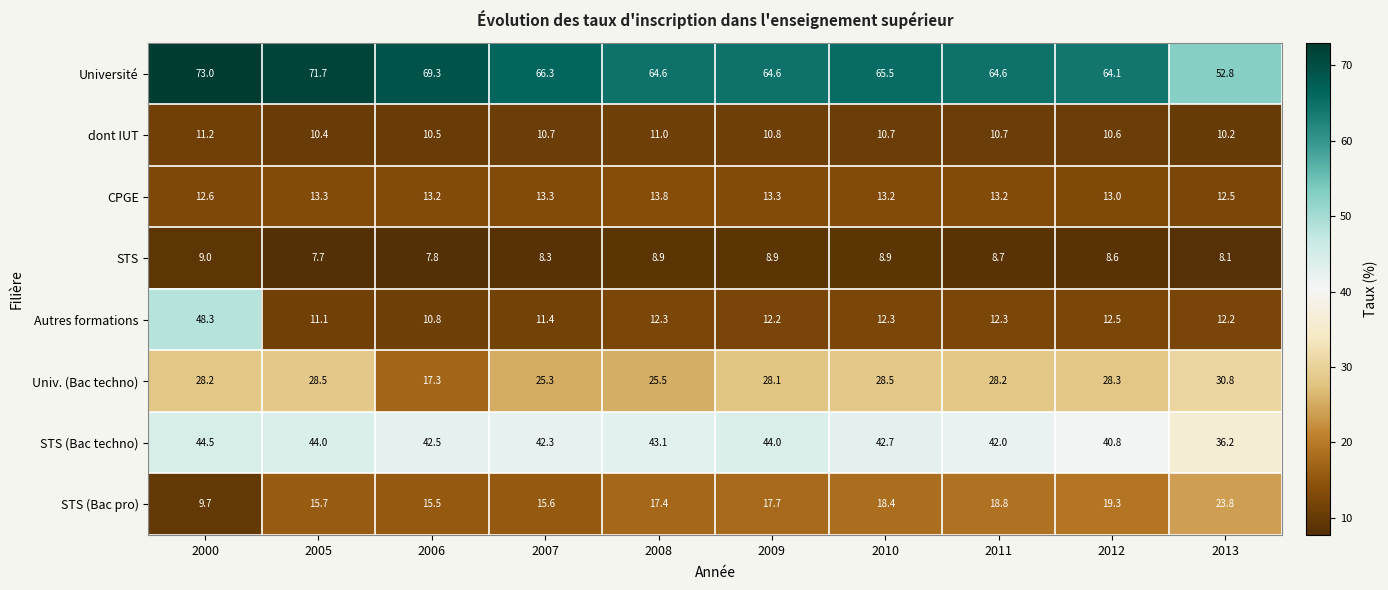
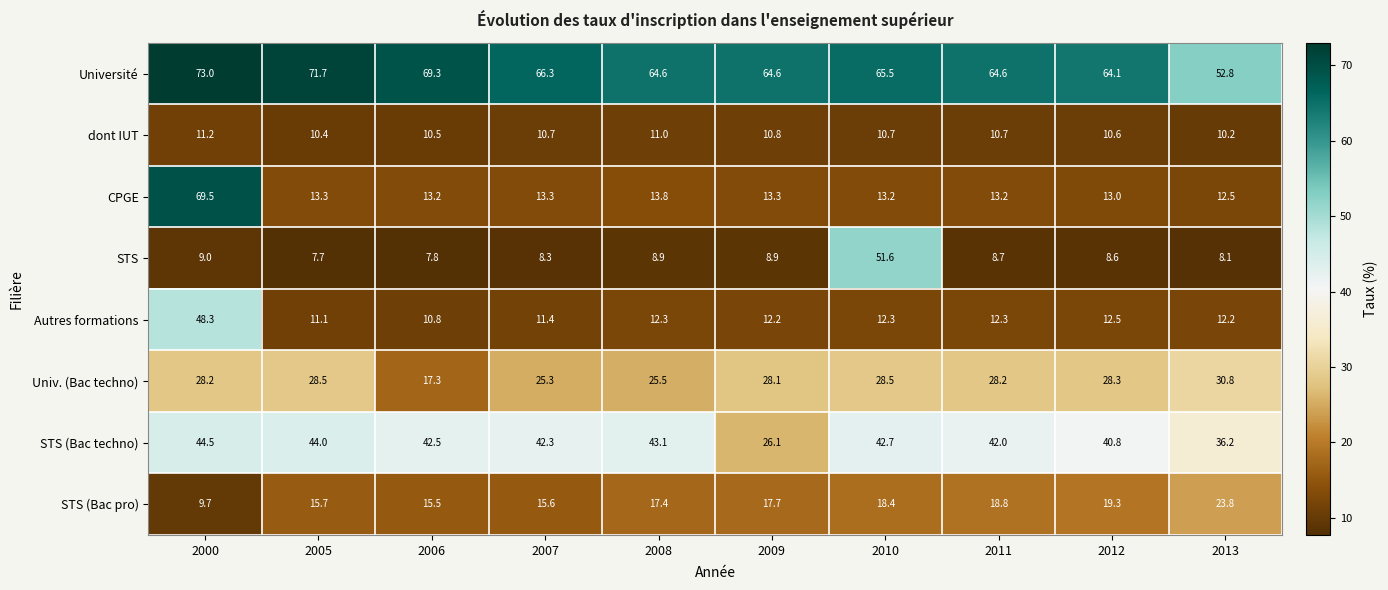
CPGE, 2000: 12.6 -> 69.5
STS, 2010: 8.9 -> 51.6
STS (Bac techno), 2009: 44.0 -> 26.1
